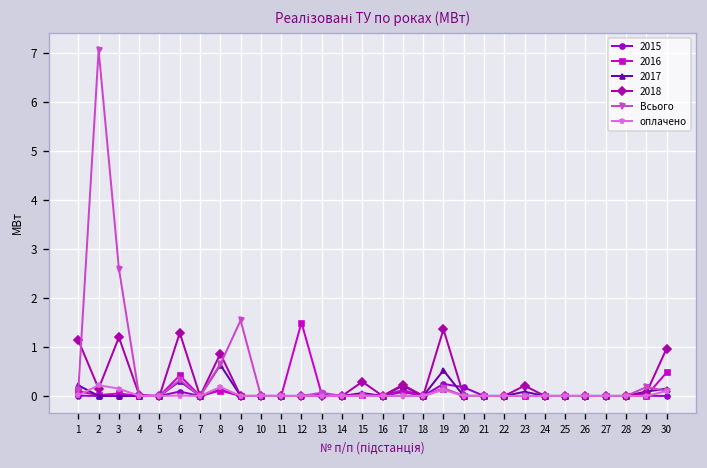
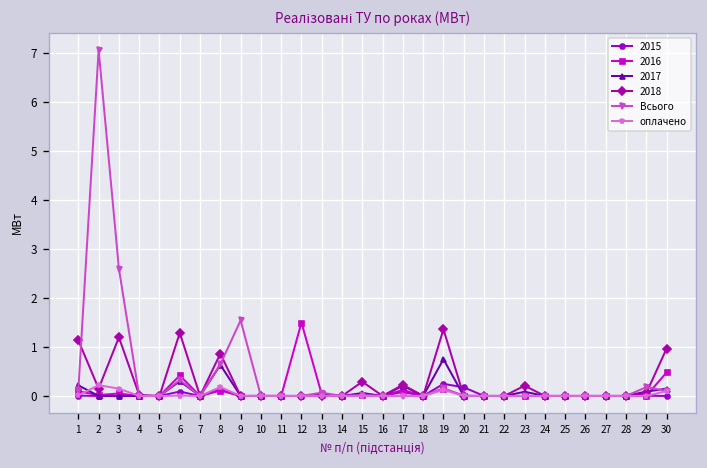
2017, 19: 0.5 -> 0.8
